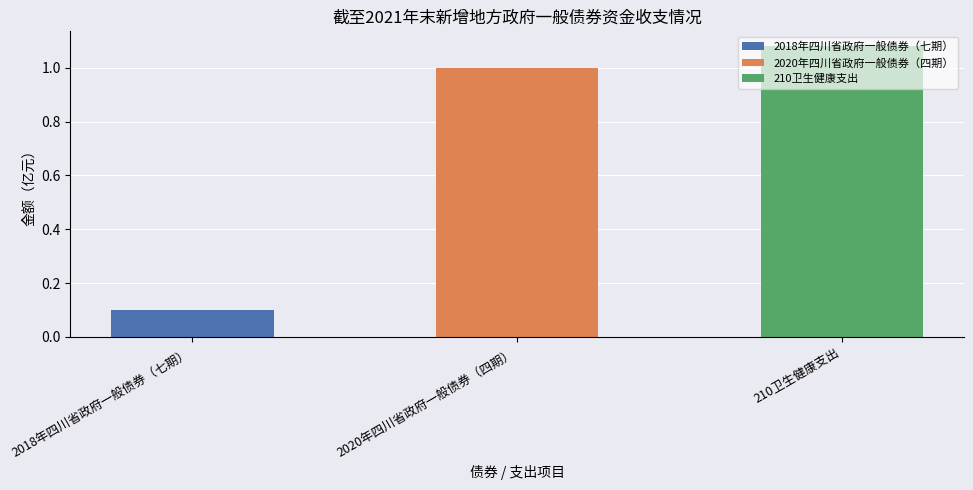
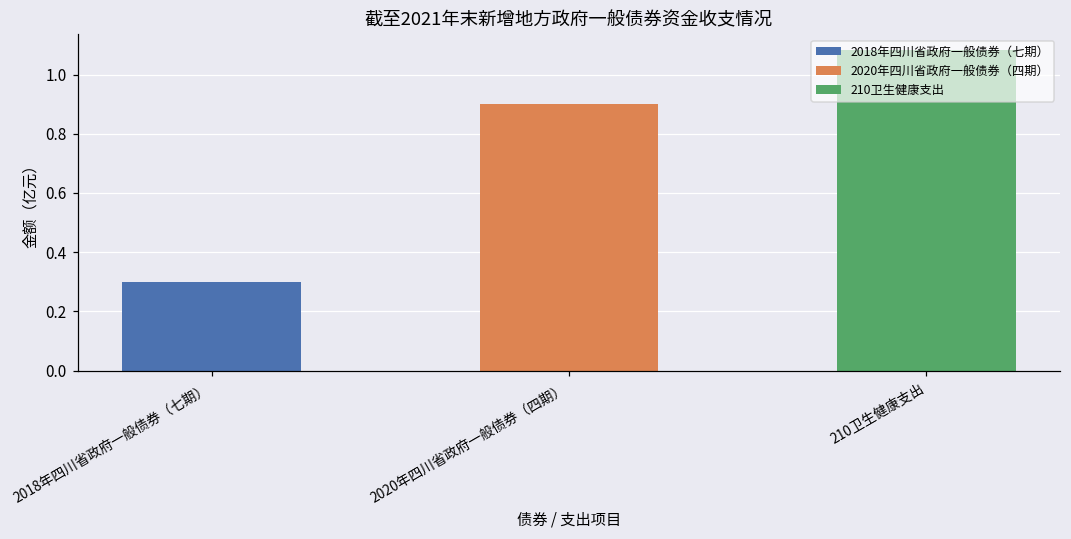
2018年四川省政府一般债券（七期）: 0.1 -> 0.3
2020年四川省政府一般债券（四期）: 1.0 -> 0.9
